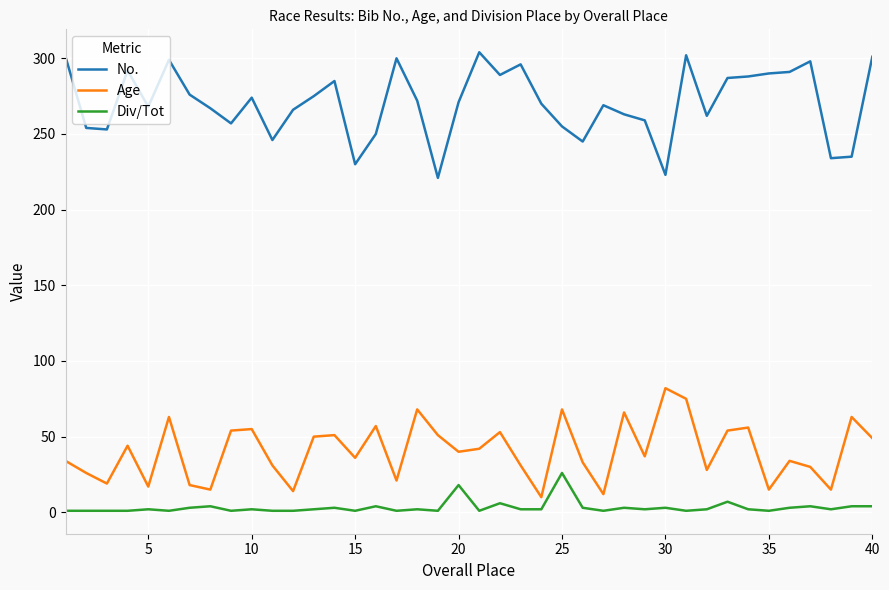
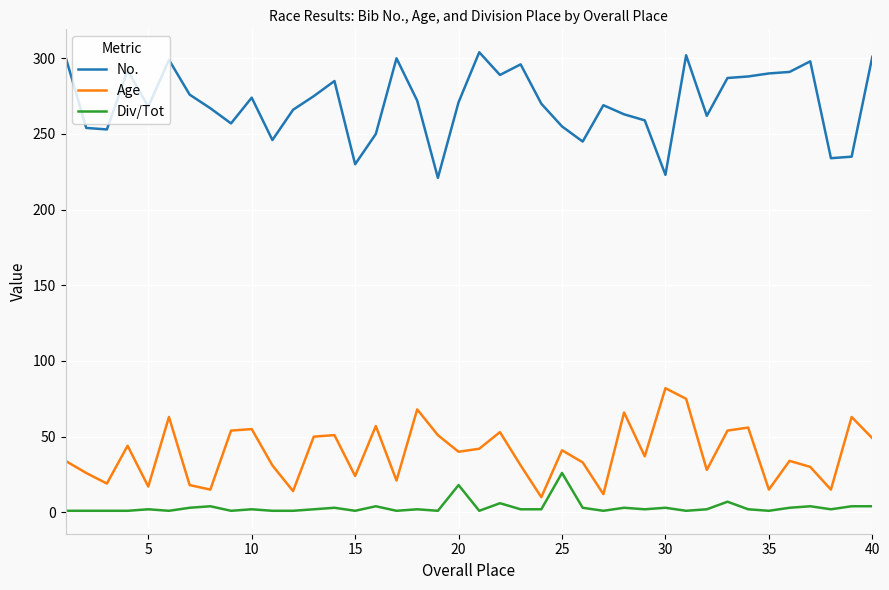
Age, 15: 36 -> 24
Age, 25: 68 -> 41
